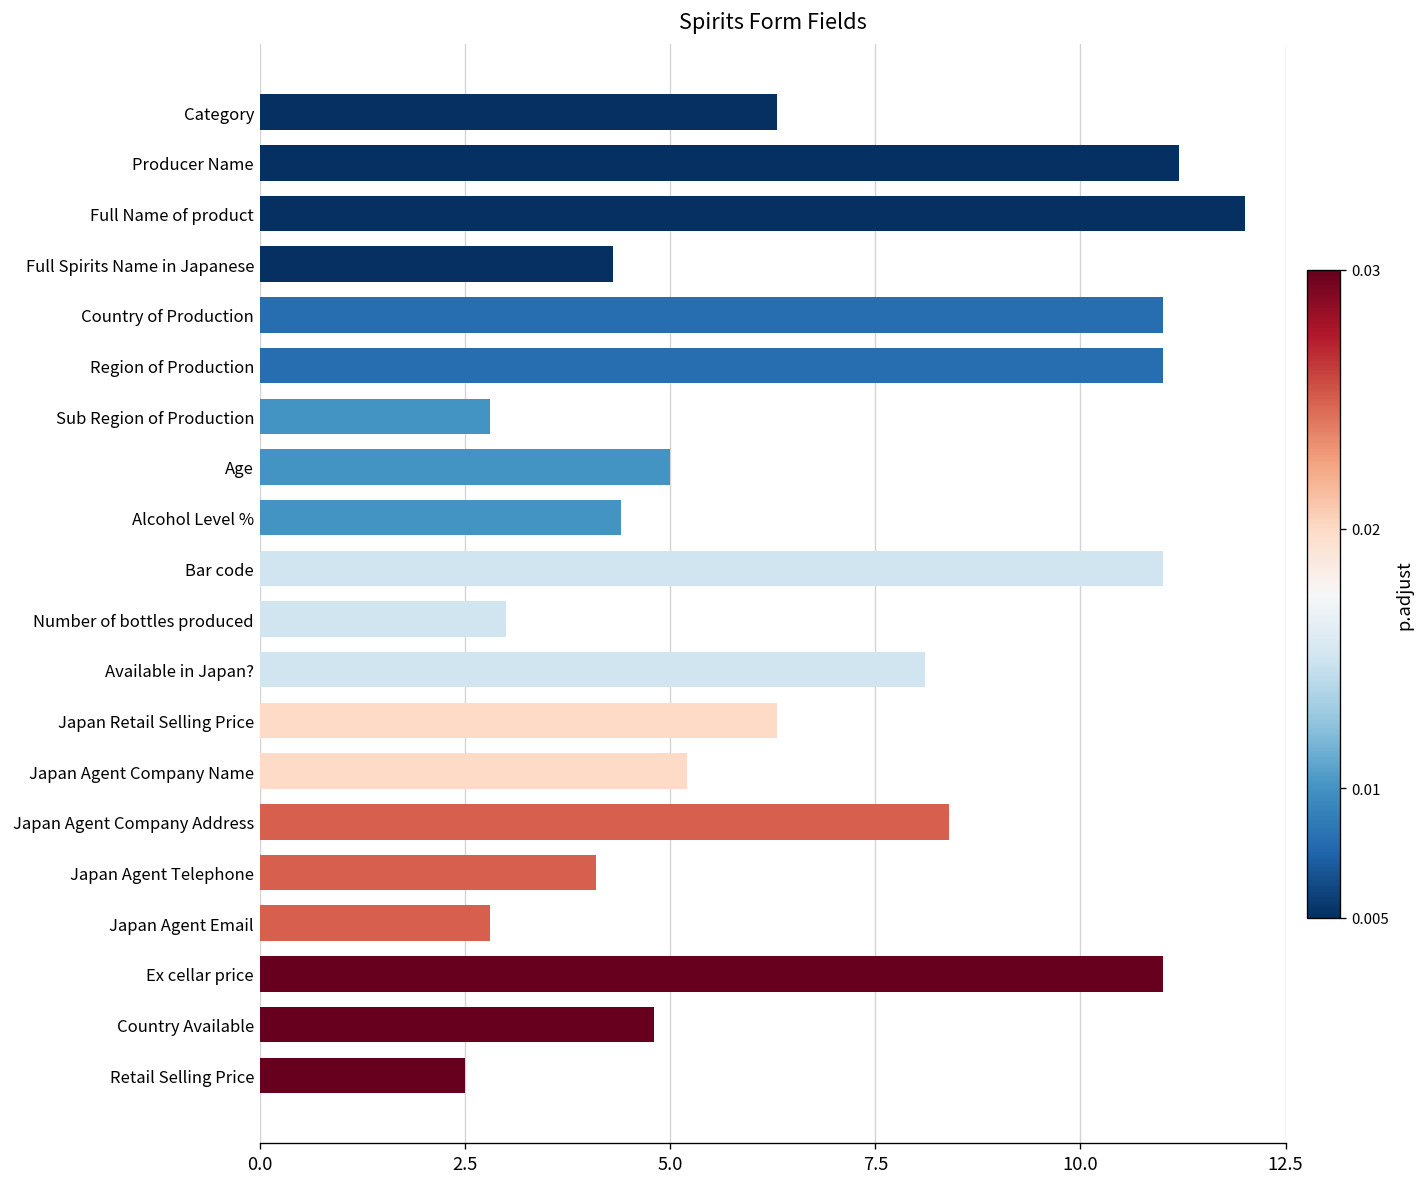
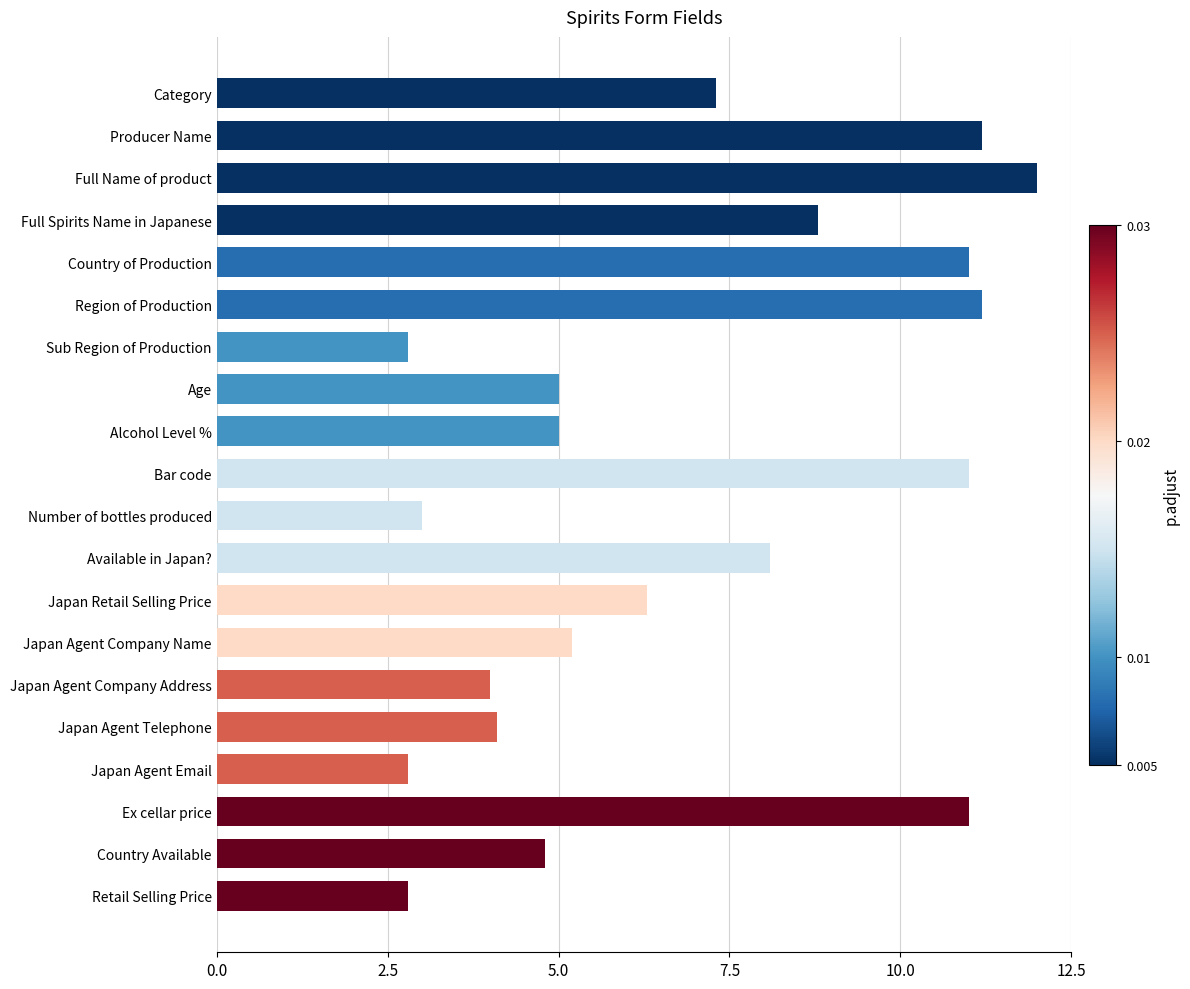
Category: 6.3 -> 7.3
Full Spirits Name in Japanese: 4.3 -> 8.8
Region of Production: 11.0 -> 11.2
Alcohol Level %: 4.4 -> 5.0
Japan Agent Company Address: 8.4 -> 4.0
Retail Selling Price: 2.5 -> 2.8
